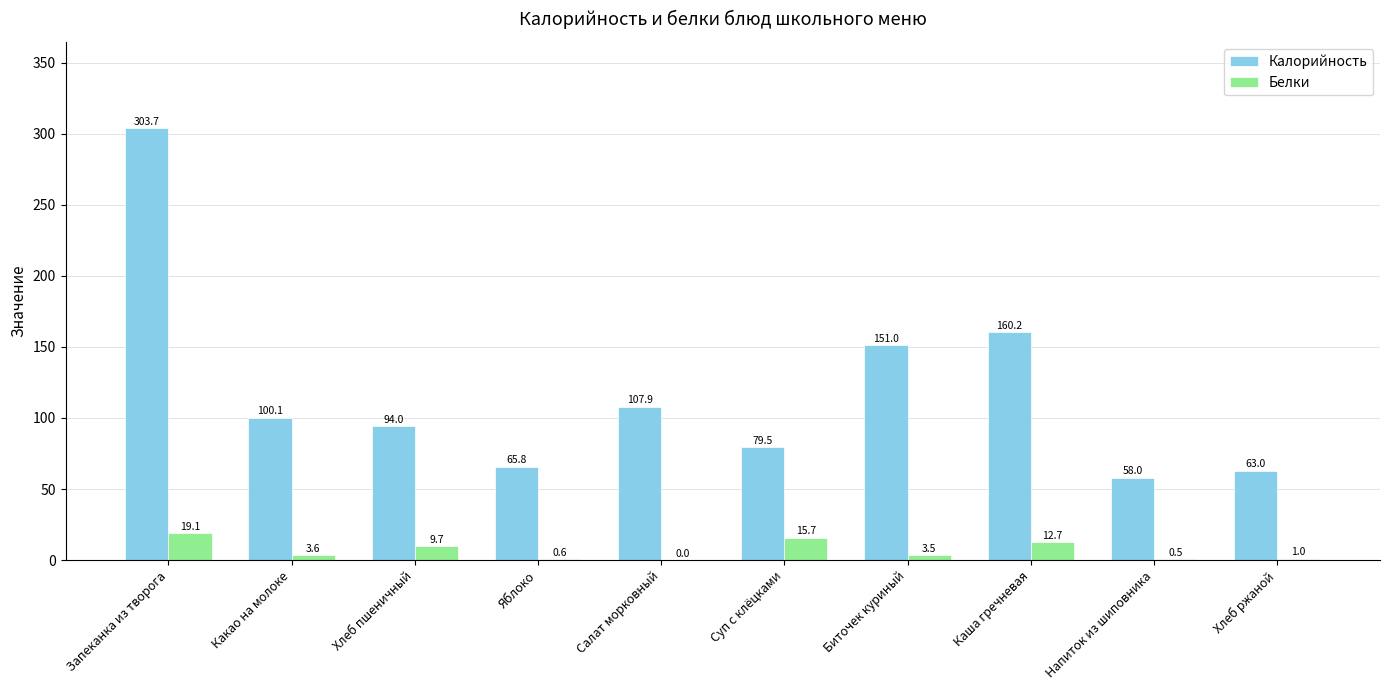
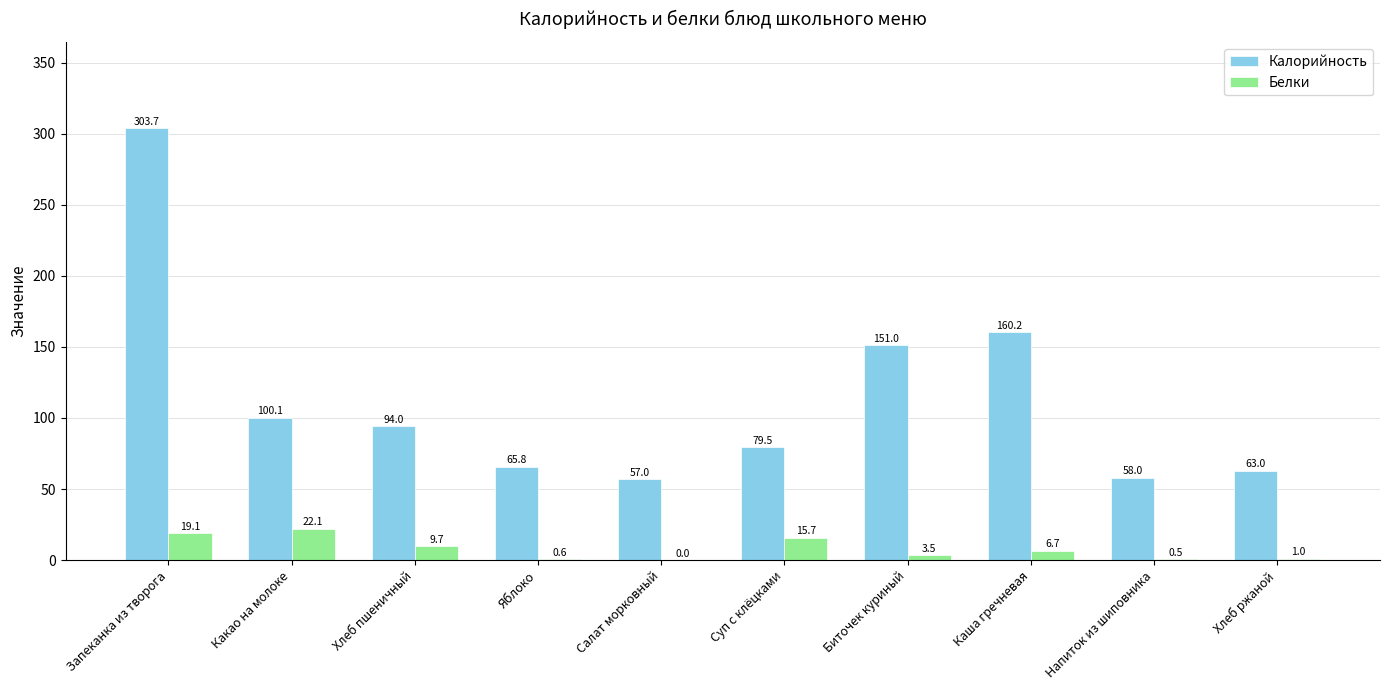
Белки, Какао на молоке: 3.6 -> 22.1
Калорийность, Салат морковный: 107.9 -> 57.0
Белки, Каша гречневая: 12.7 -> 6.7
